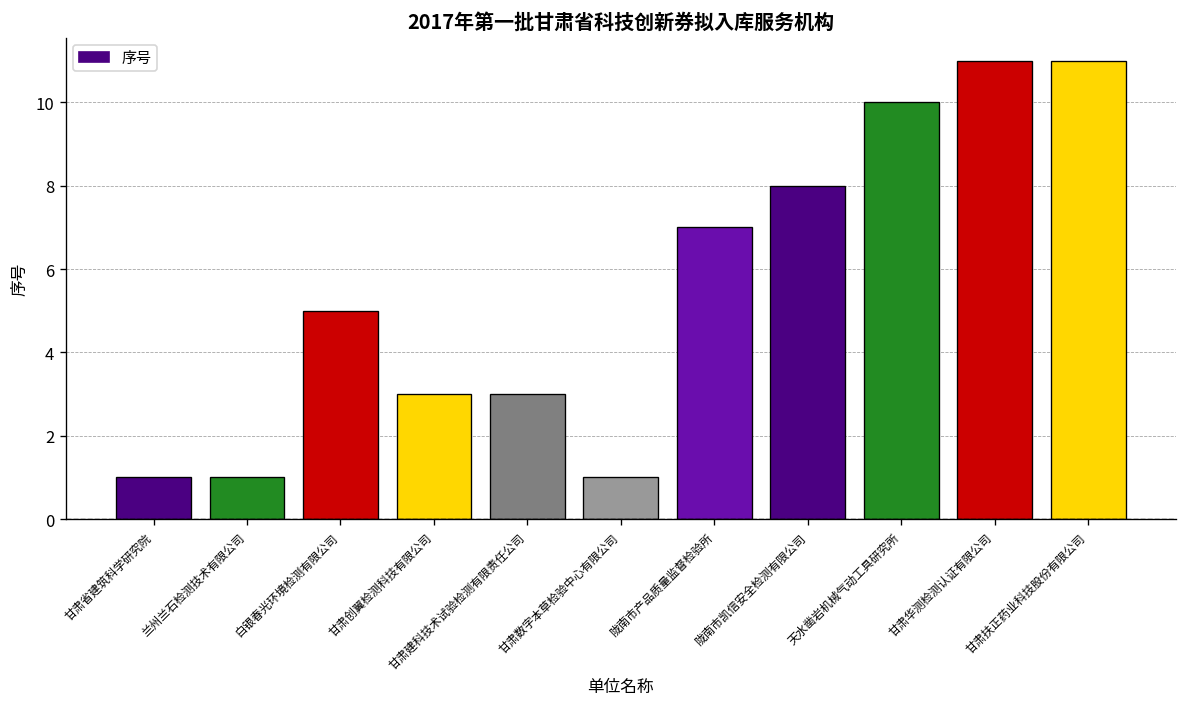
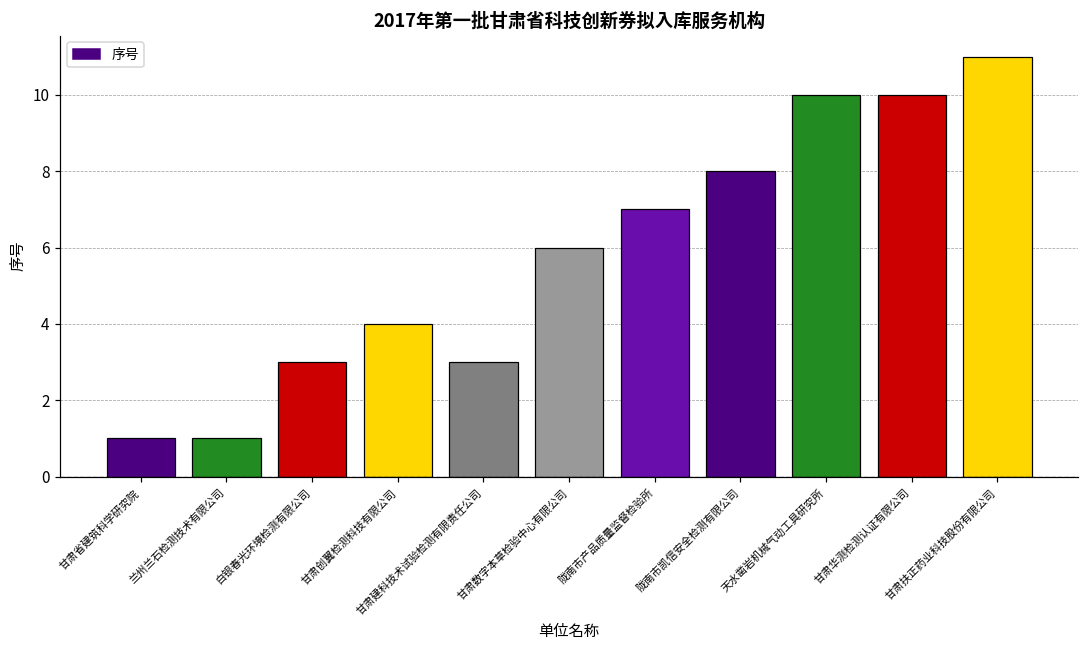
白银春光环境检测有限公司: 5 -> 3
甘肃创翼检测科技有限公司: 3 -> 4
甘肃数字本草检验中心有限公司: 1 -> 6
甘肃华测检测认证有限公司: 11 -> 10
